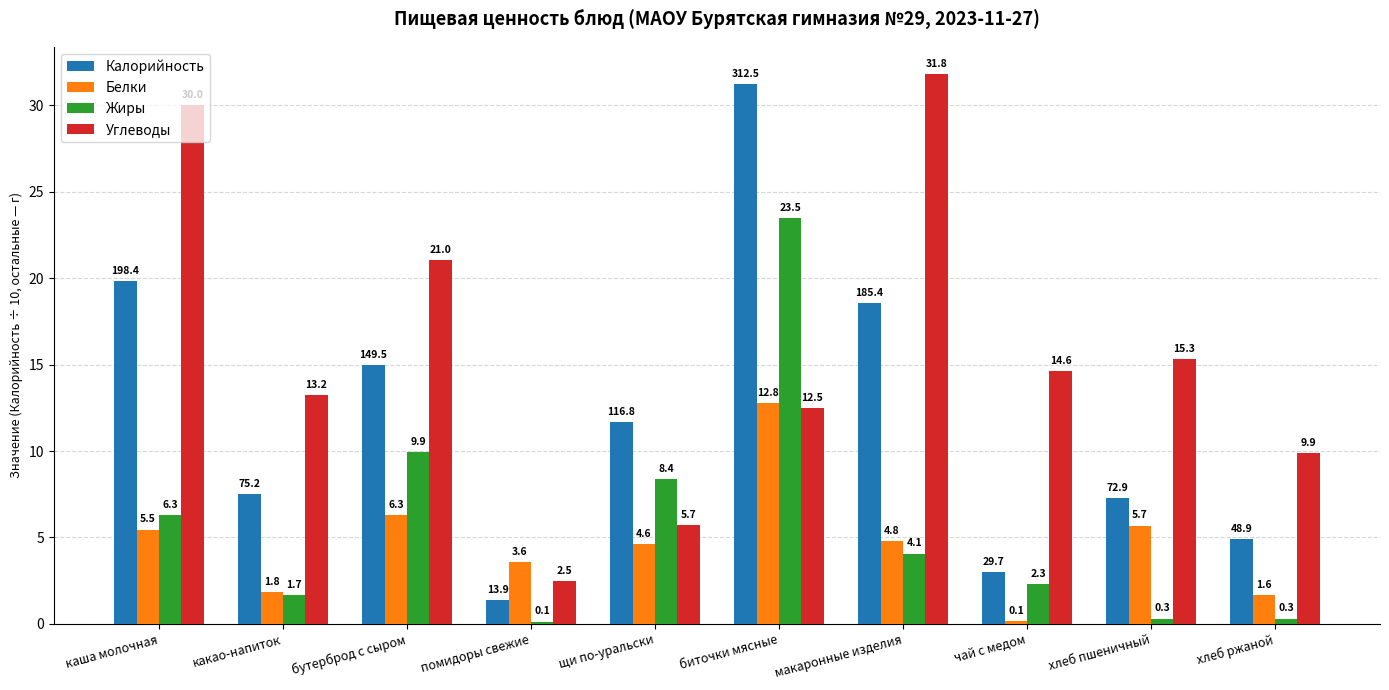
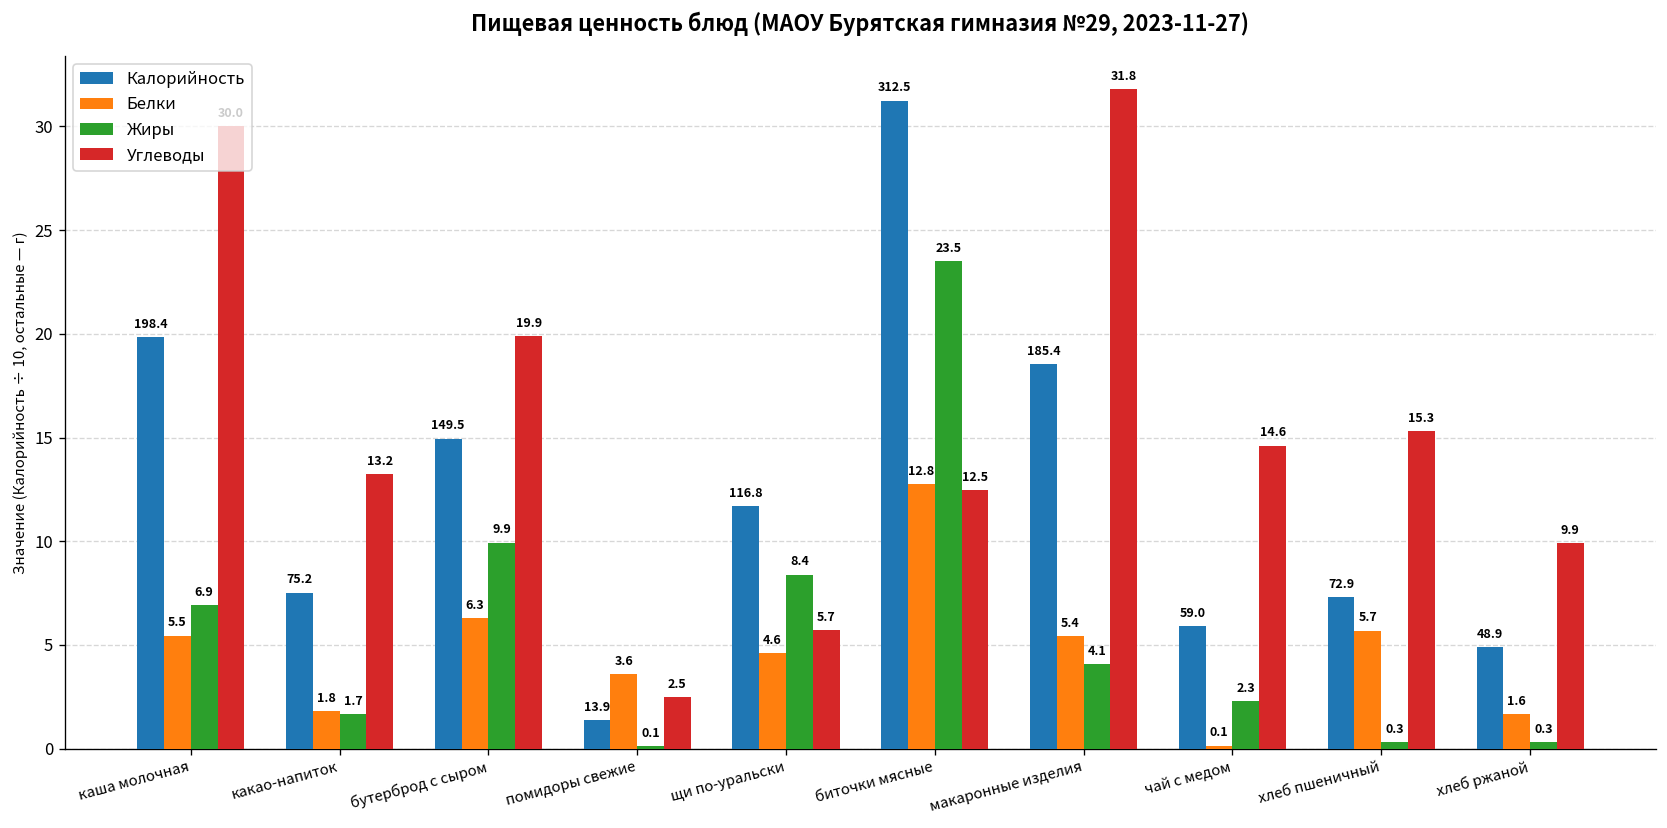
Жиры, каша молочная: 6.3 -> 6.9
Углеводы, бутерброд с сыром: 21.0 -> 19.9
Белки, макаронные изделия: 4.8 -> 5.4
Калорийность, чай с медом: 29.7 -> 59.0
